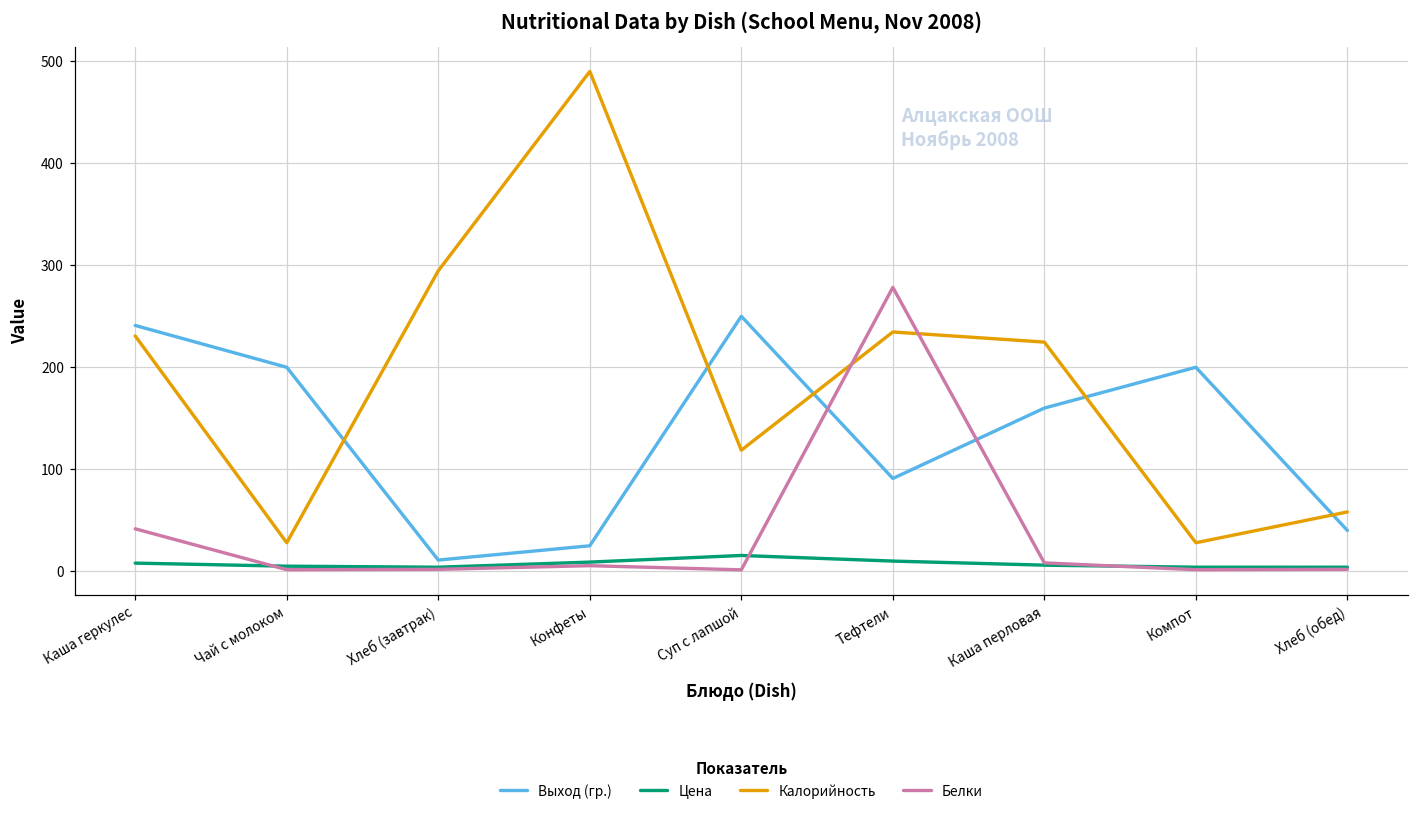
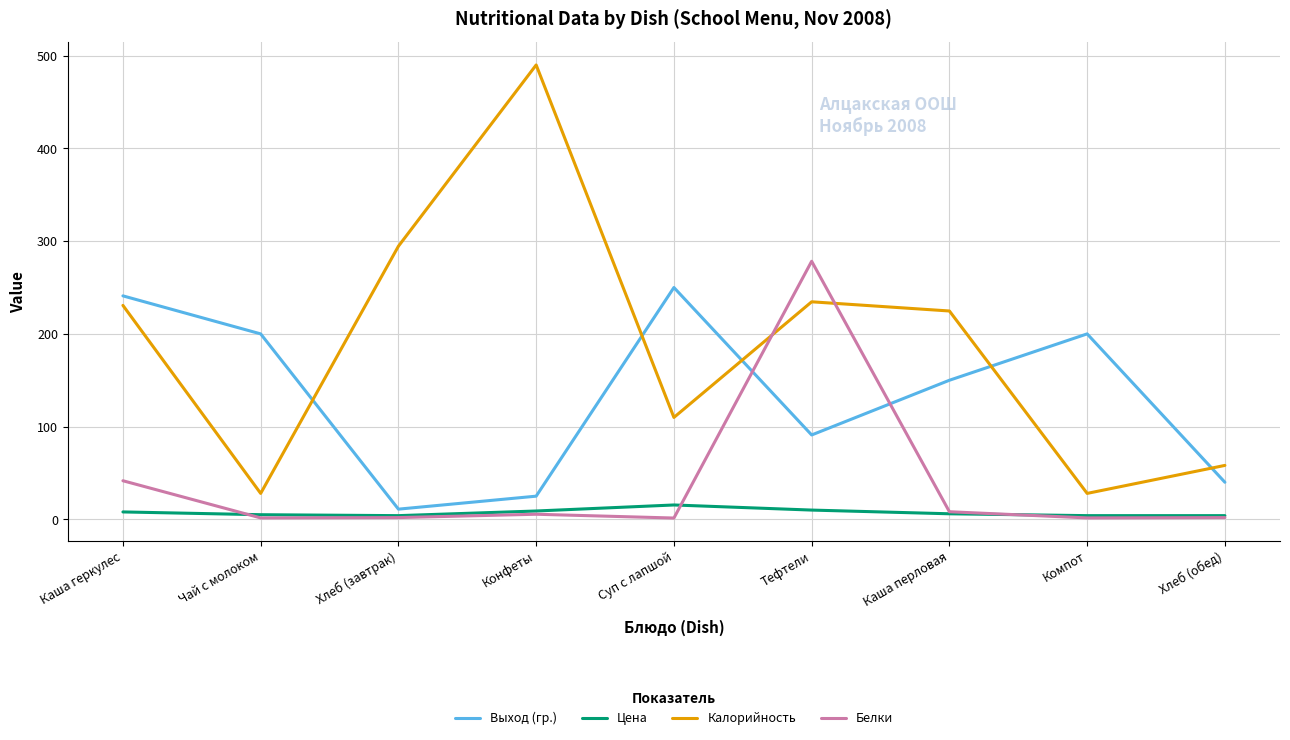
Калорийность, Суп с лапшой: 120 -> 110
Выход (гр.), Каша перловая: 160 -> 150
